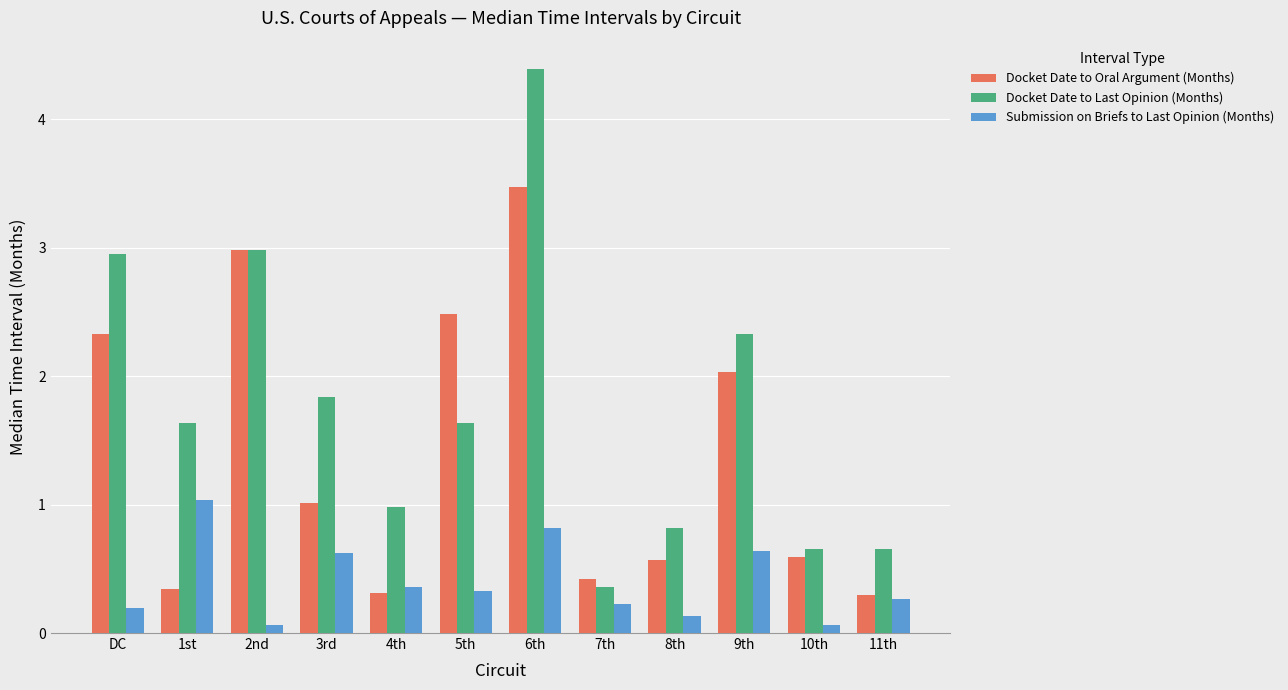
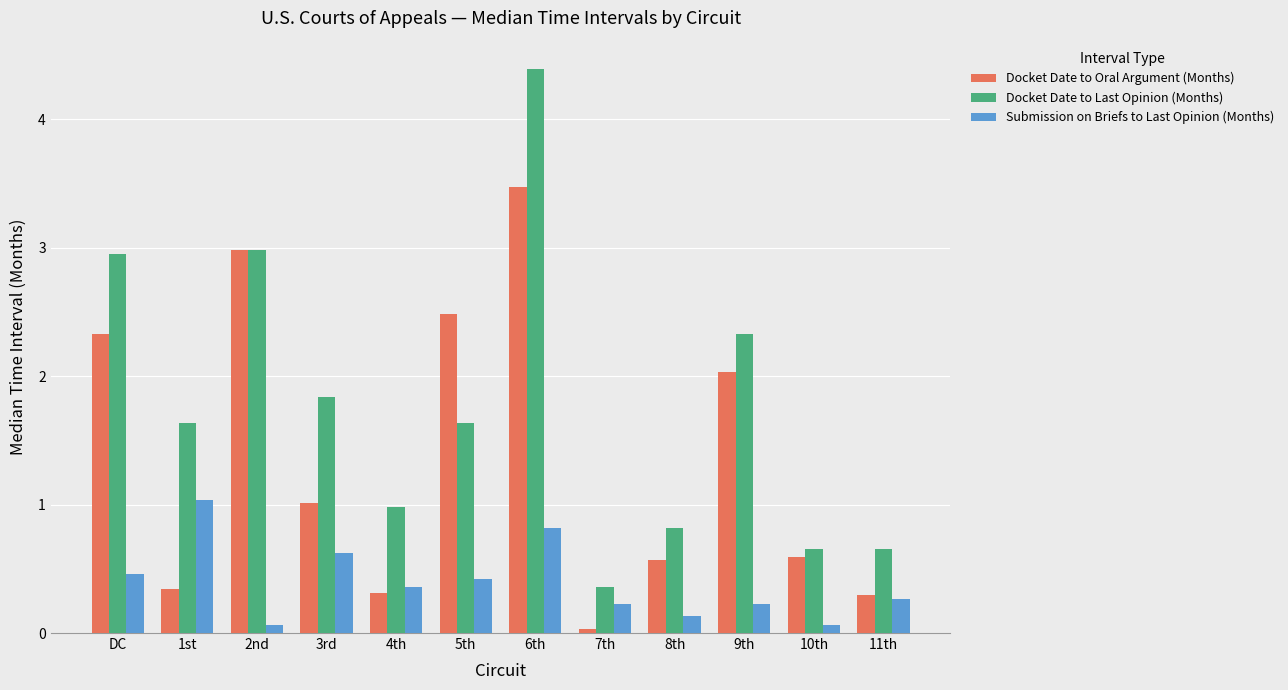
Submission on Briefs to Last Opinion (Months), DC: 0.20 -> 0.46
Submission on Briefs to Last Opinion (Months), 5th: 0.33 -> 0.42
Docket Date to Oral Argument (Months), 7th: 0.42 -> 0.03
Submission on Briefs to Last Opinion (Months), 9th: 0.64 -> 0.23
